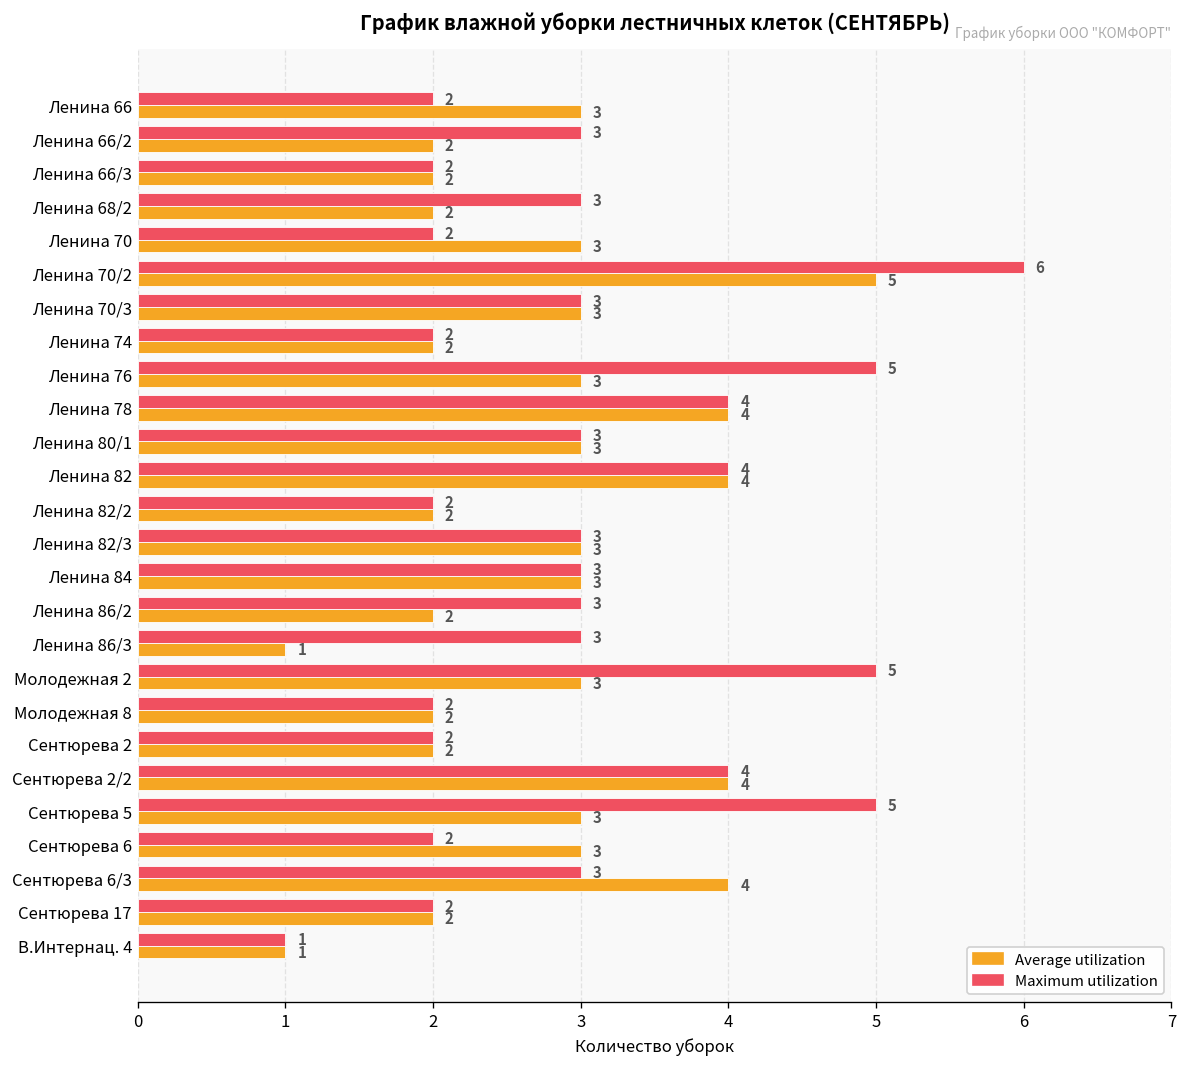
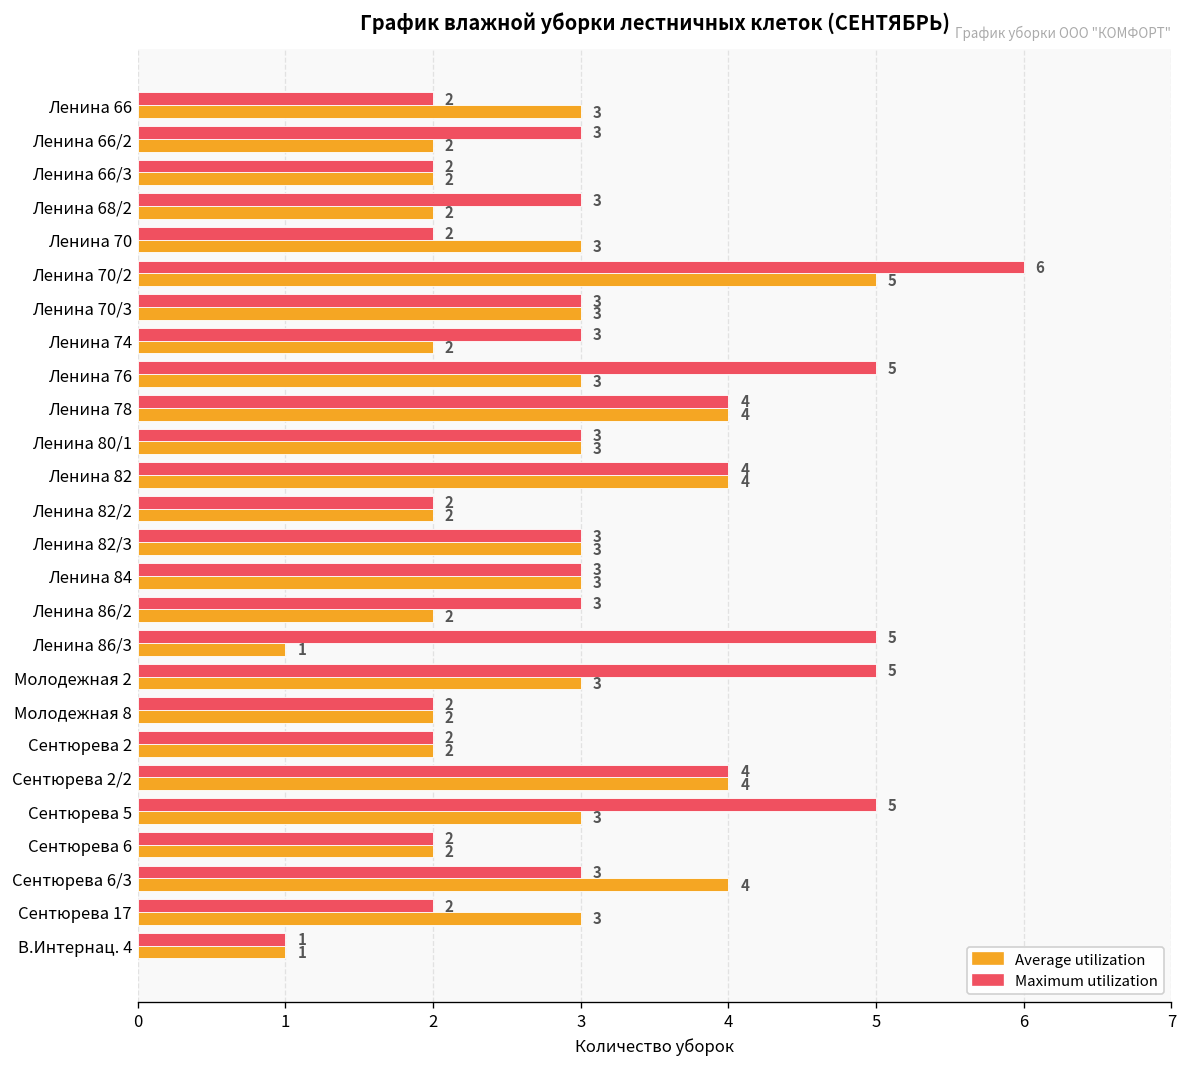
Maximum utilization, Ленина 74: 2 -> 3
Maximum utilization, Ленина 86/3: 3 -> 5
Average utilization, Сентюрева 6: 3 -> 2
Average utilization, Сентюрева 17: 2 -> 3
